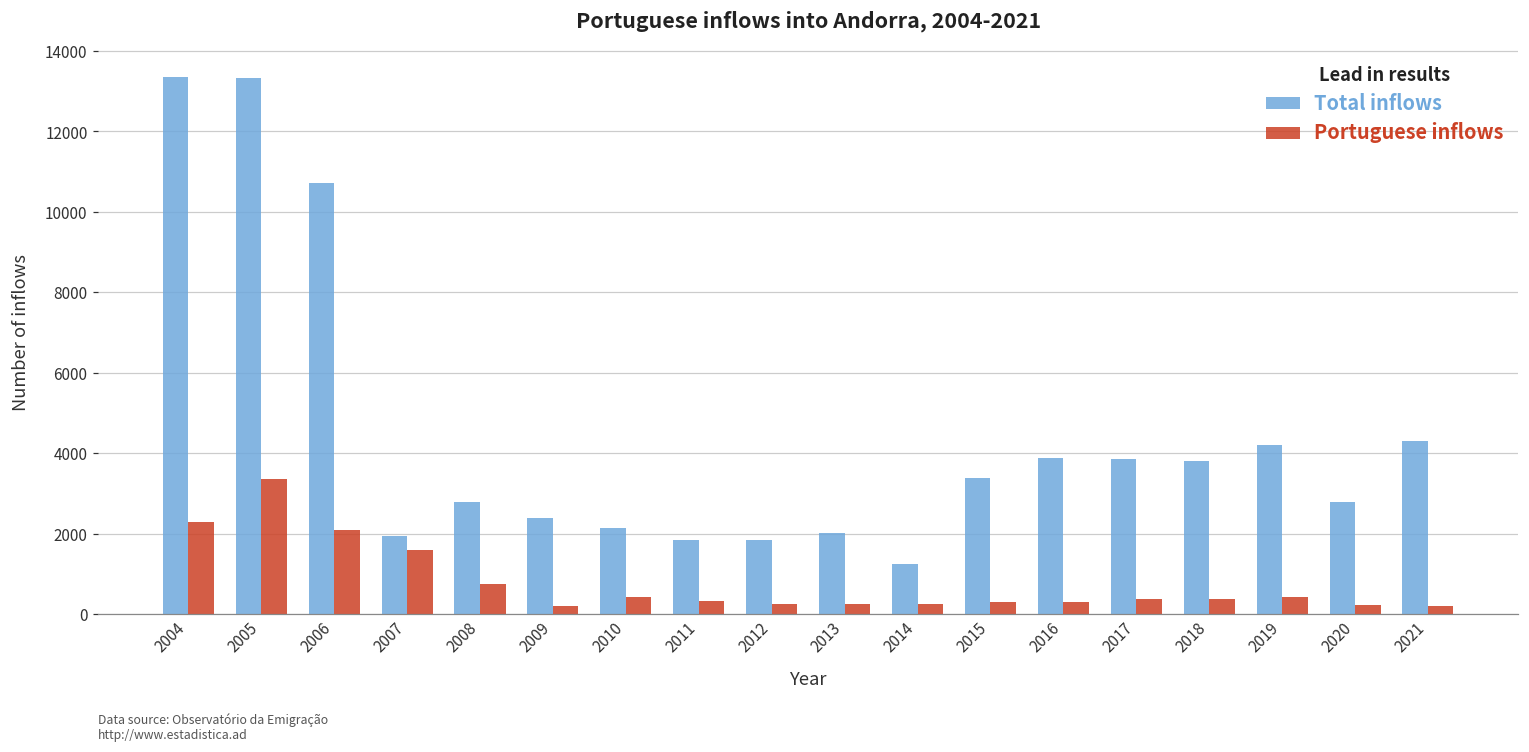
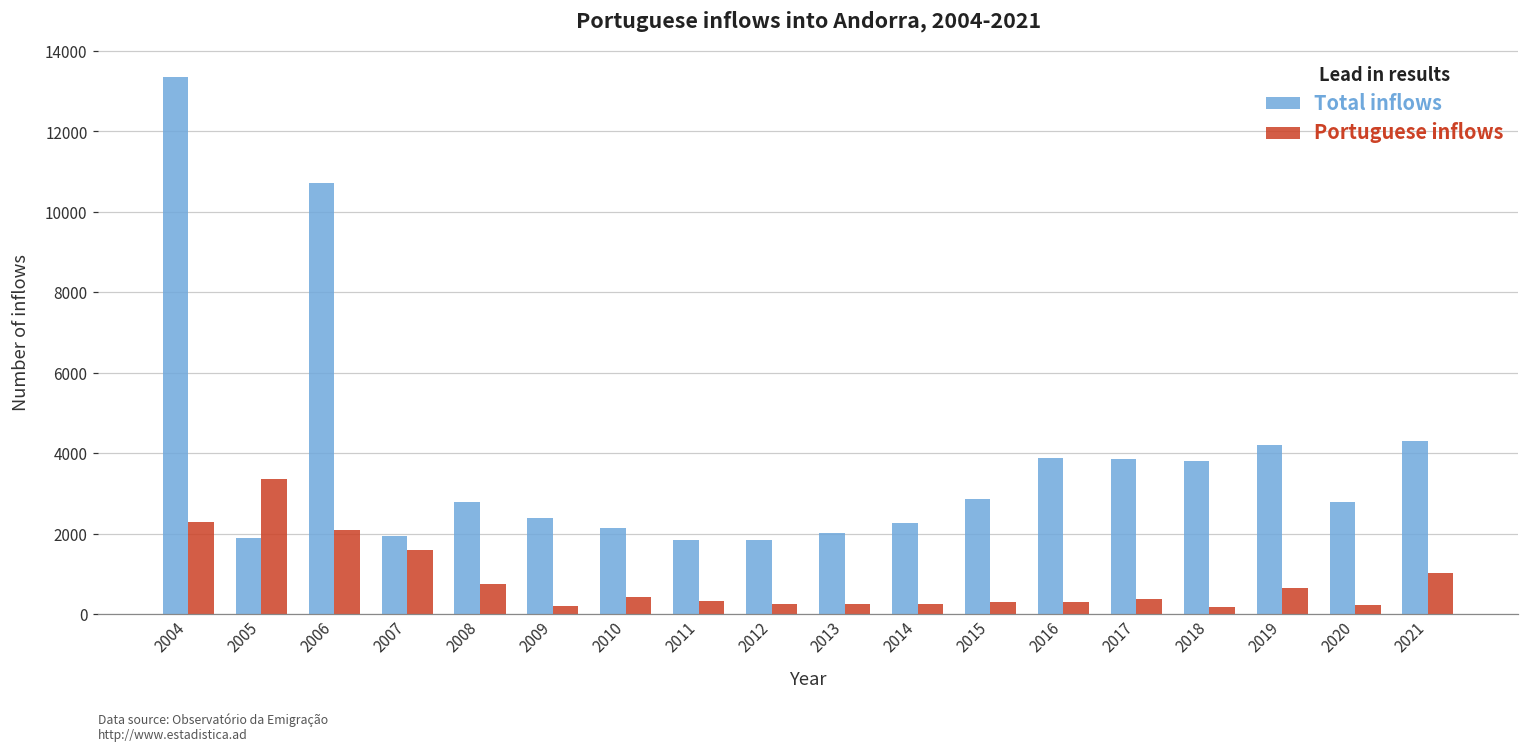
Total inflows, 2005: 13300 -> 1900
Total inflows, 2014: 1300 -> 2300
Total inflows, 2015: 3400 -> 2900
Portuguese inflows, 2018: 400 -> 200
Portuguese inflows, 2019: 400 -> 700
Portuguese inflows, 2021: 200 -> 1000
